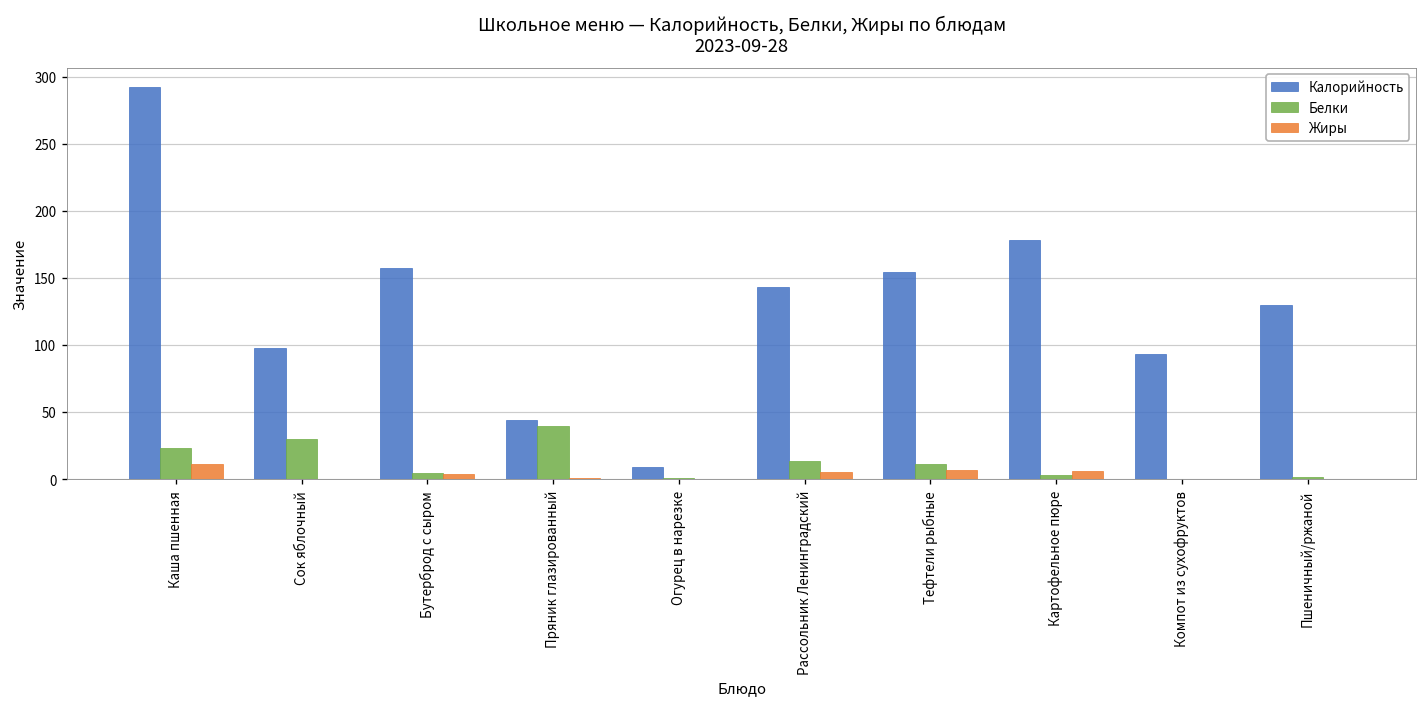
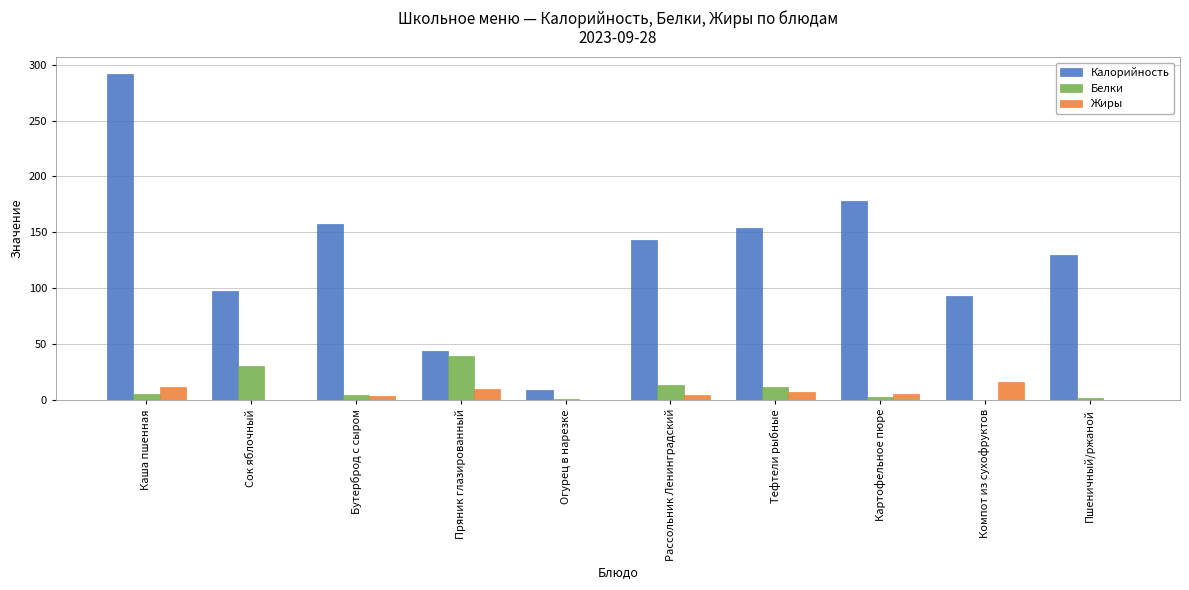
Белки, Каша пшенная: 23 -> 5
Жиры, Пряник глазированный: 1 -> 10
Жиры, Компот из сухофруктов: 0 -> 16
